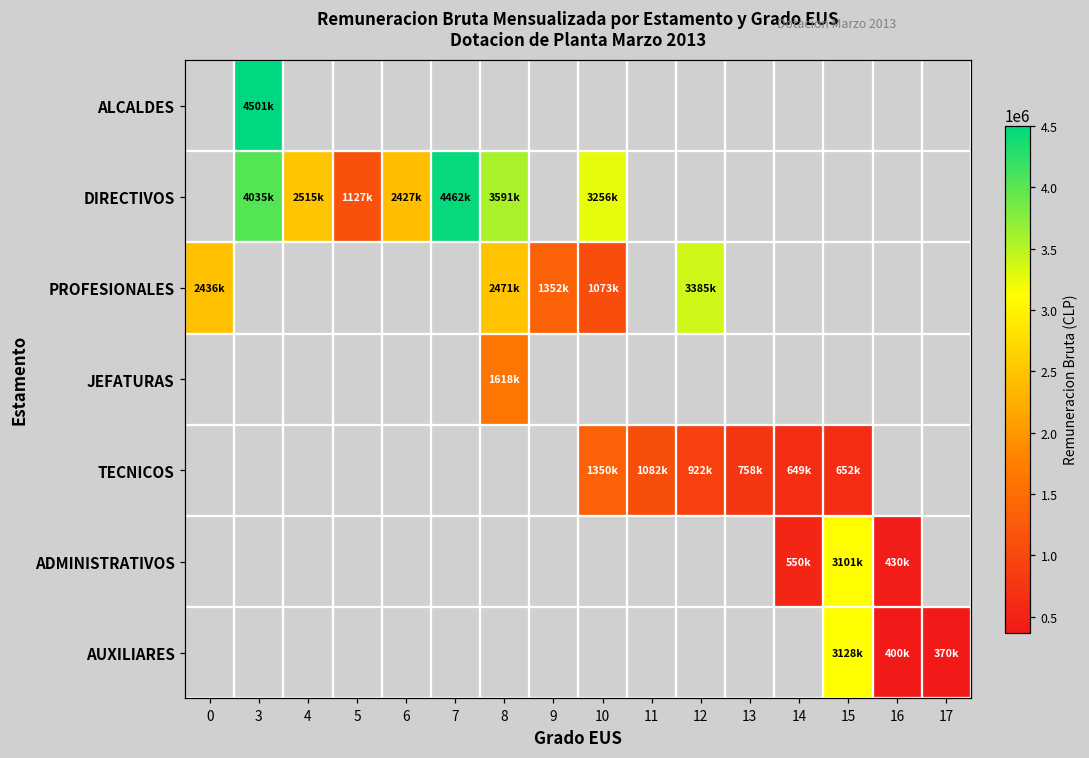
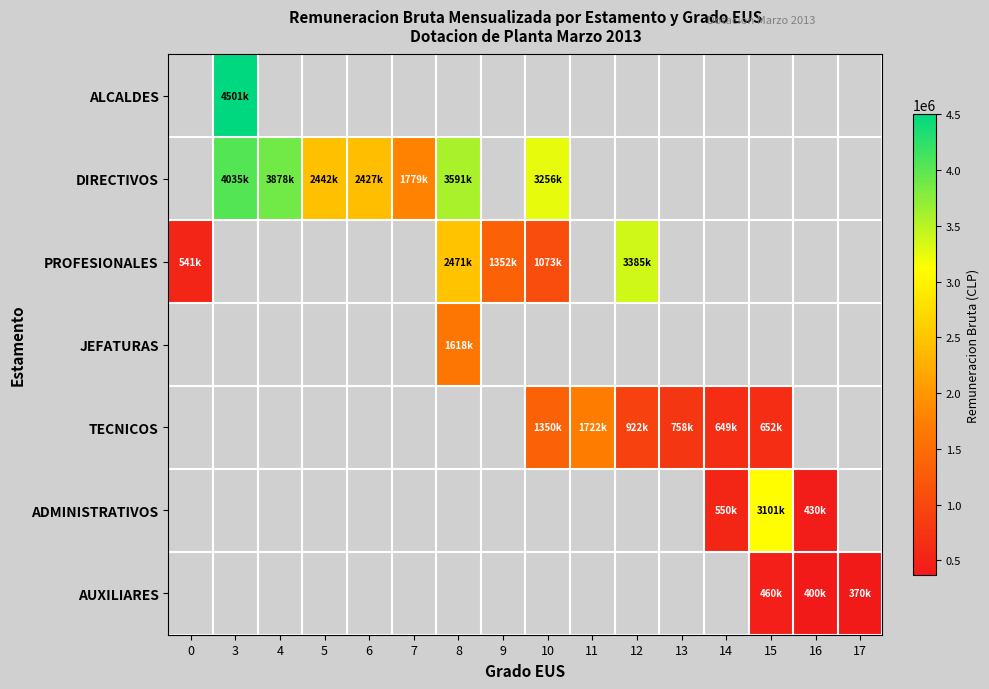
DIRECTIVOS, 4: 2515k -> 3878k
DIRECTIVOS, 5: 1127k -> 2442k
DIRECTIVOS, 7: 4462k -> 1779k
PROFESIONALES, 0: 2436k -> 541k
TECNICOS, 11: 1082k -> 1722k
AUXILIARES, 15: 3128k -> 460k
